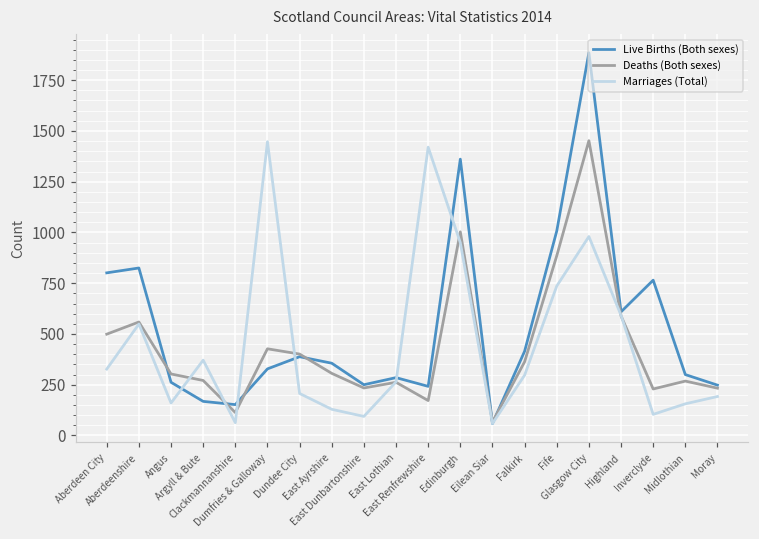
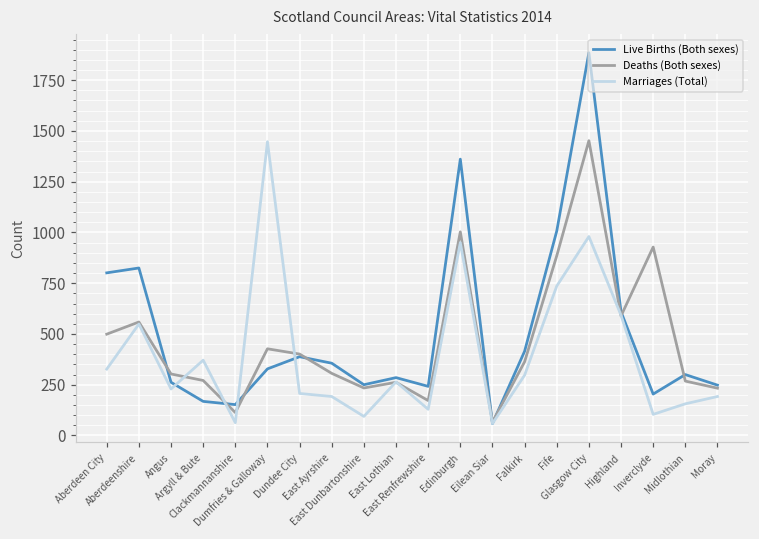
Marriages (Total), Angus: 160 -> 230
Marriages (Total), East Ayrshire: 130 -> 190
Marriages (Total), East Renfrewshire: 1420 -> 130
Live Births (Both sexes), Inverclyde: 770 -> 200
Deaths (Both sexes), Inverclyde: 230 -> 930
